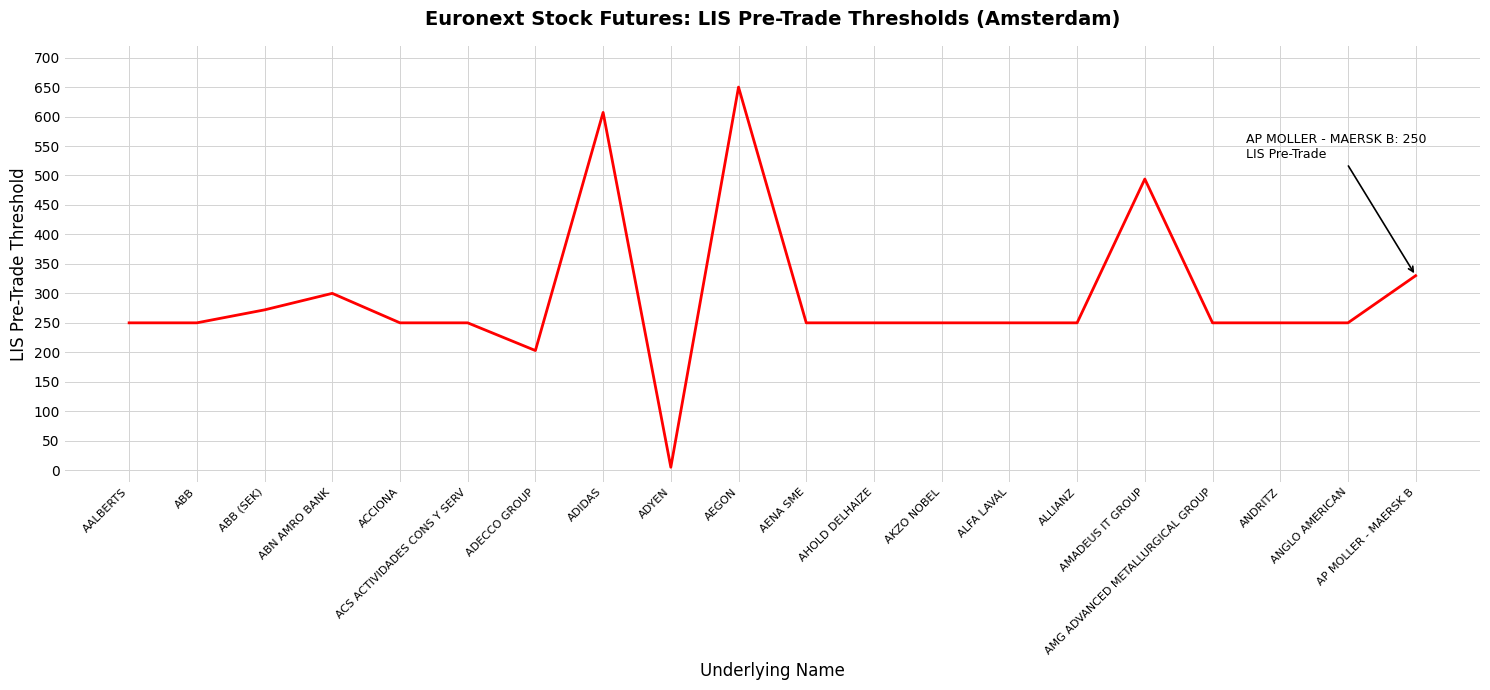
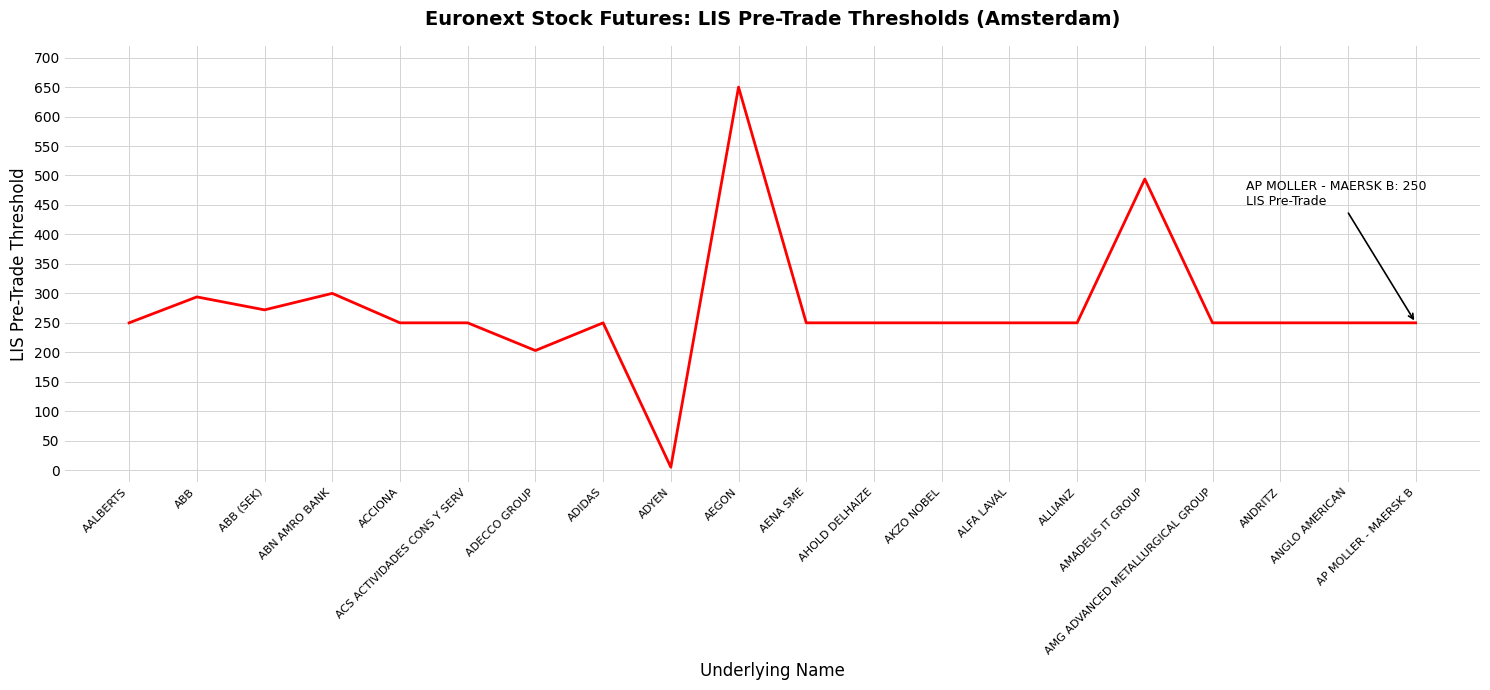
ABB: 250 -> 290
ADIDAS: 610 -> 250
AP MOLLER - MAERSK B: 330 -> 250
